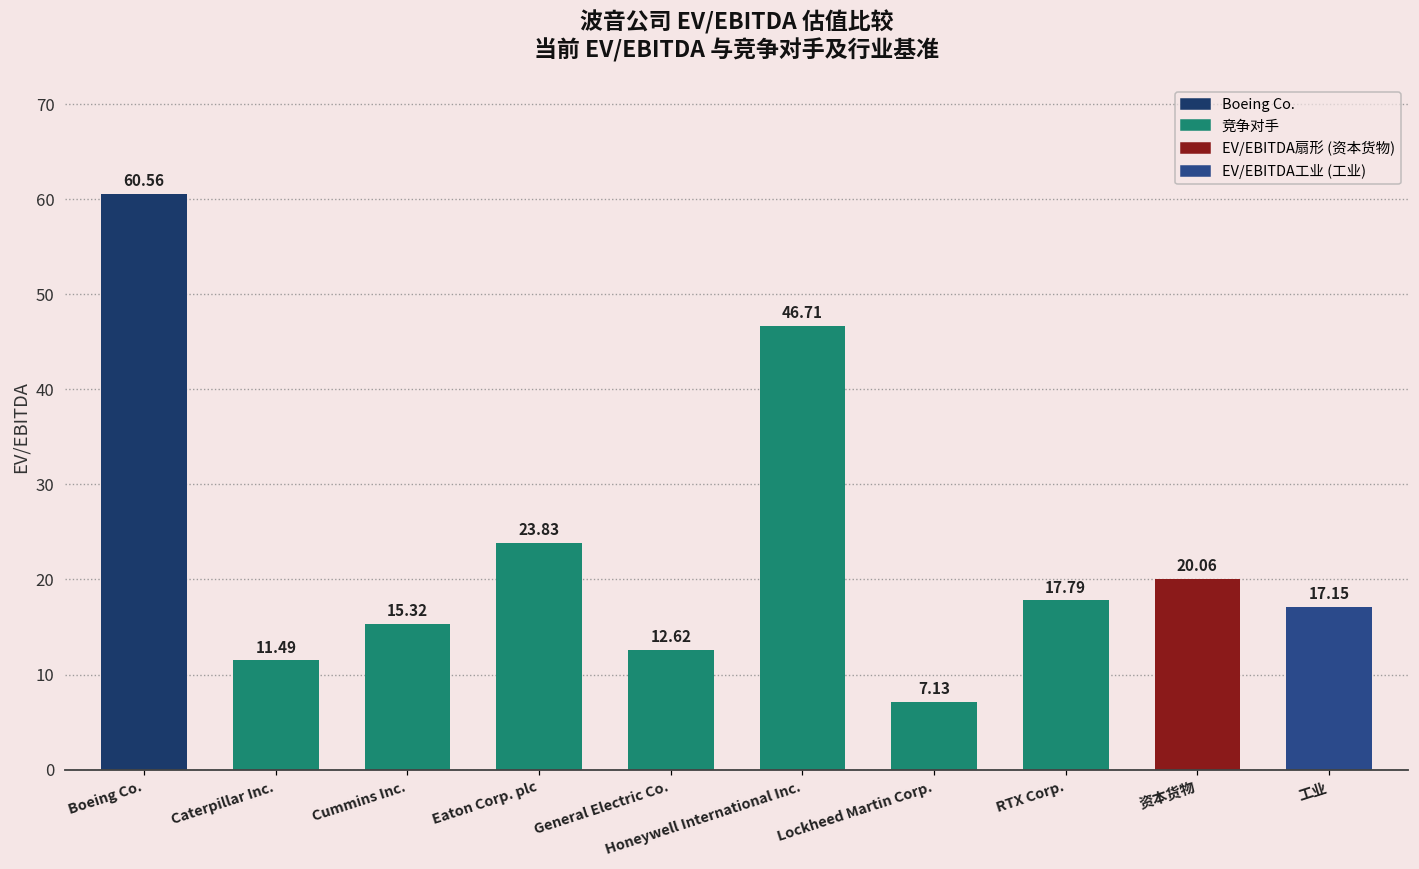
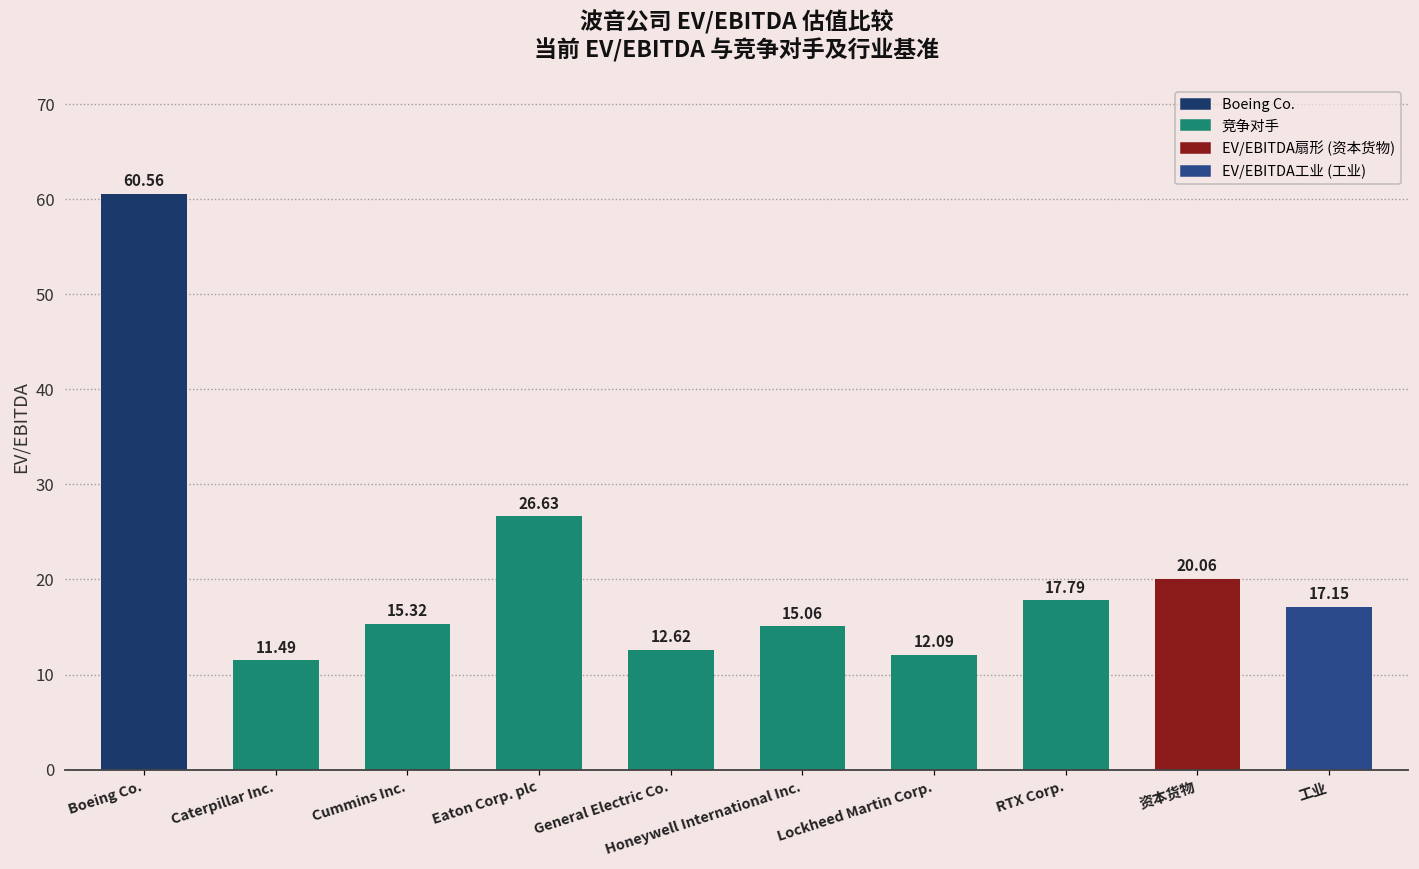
Eaton Corp. plc: 23.83 -> 26.63
Honeywell International Inc.: 46.71 -> 15.06
Lockheed Martin Corp.: 7.13 -> 12.09
